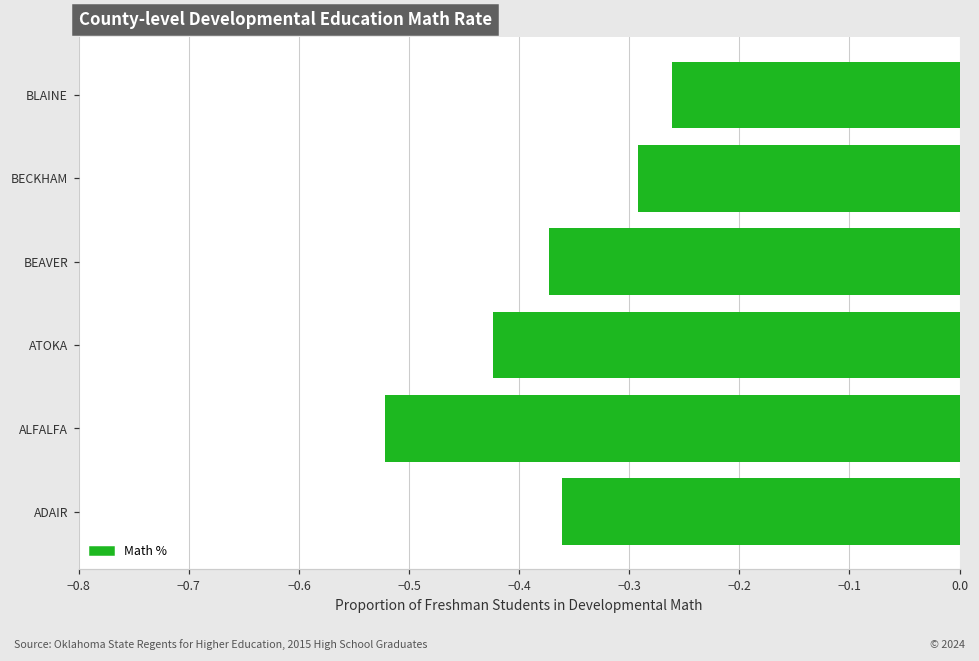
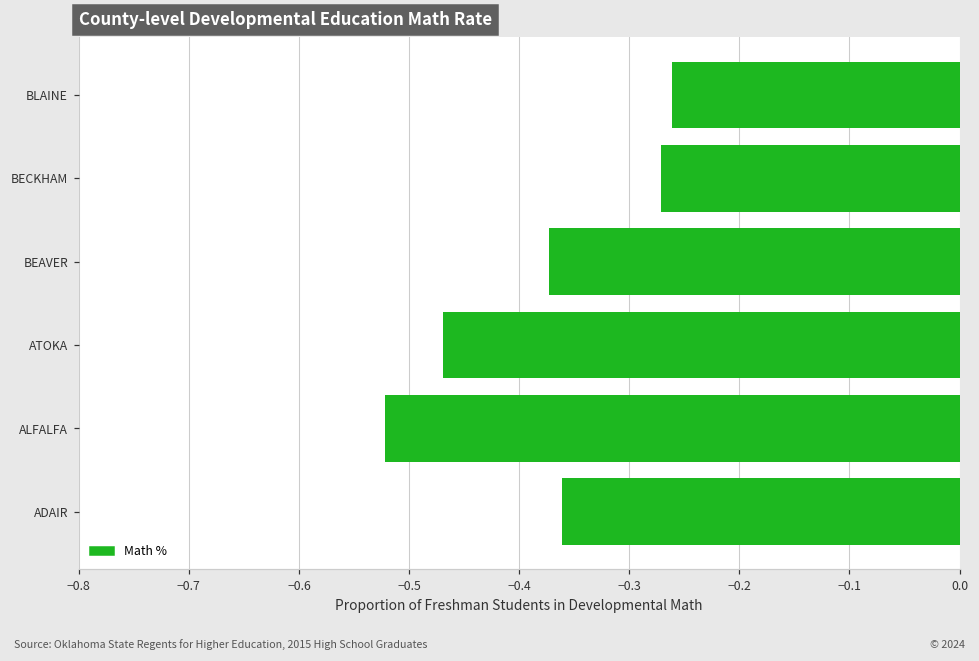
BECKHAM: -0.292 -> -0.271
ATOKA: -0.424 -> -0.469
